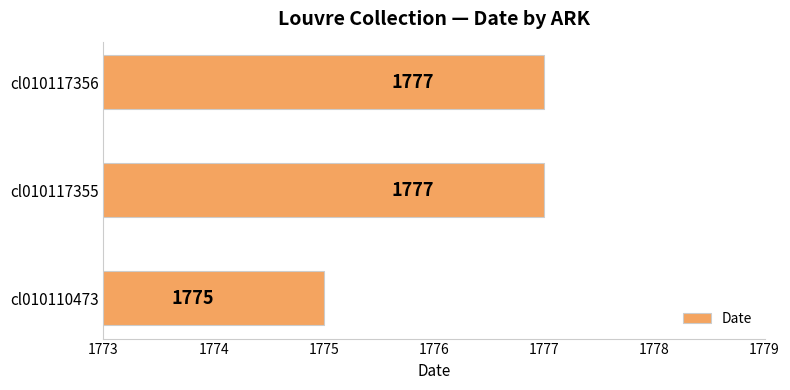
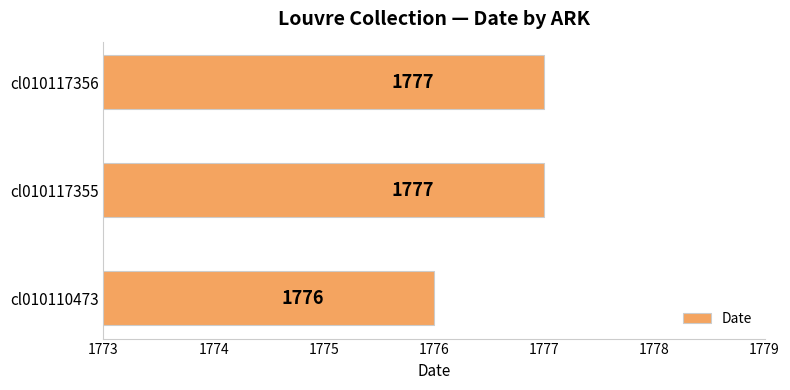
cl010110473: 1775 -> 1776
